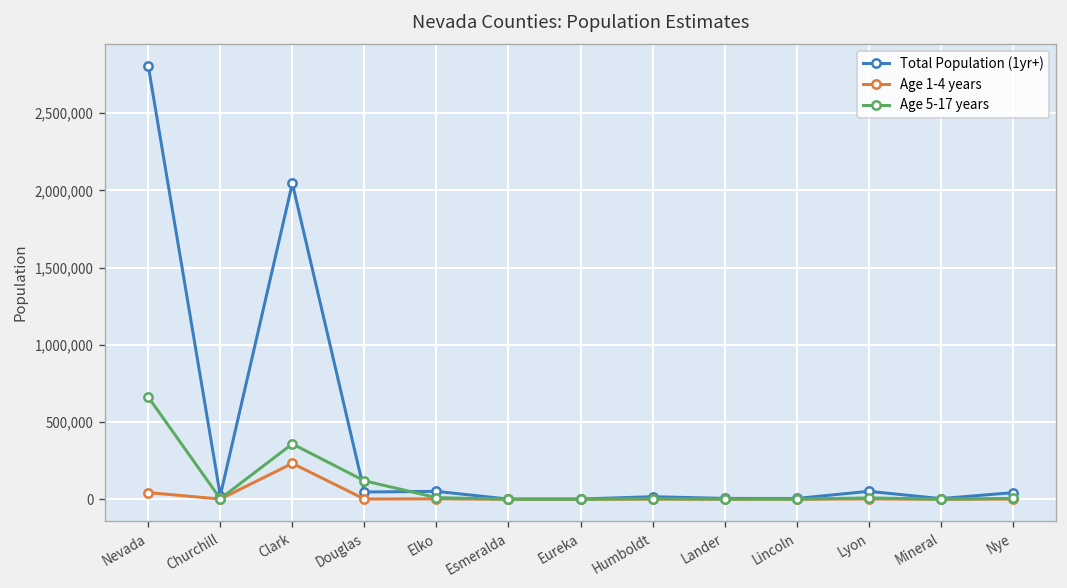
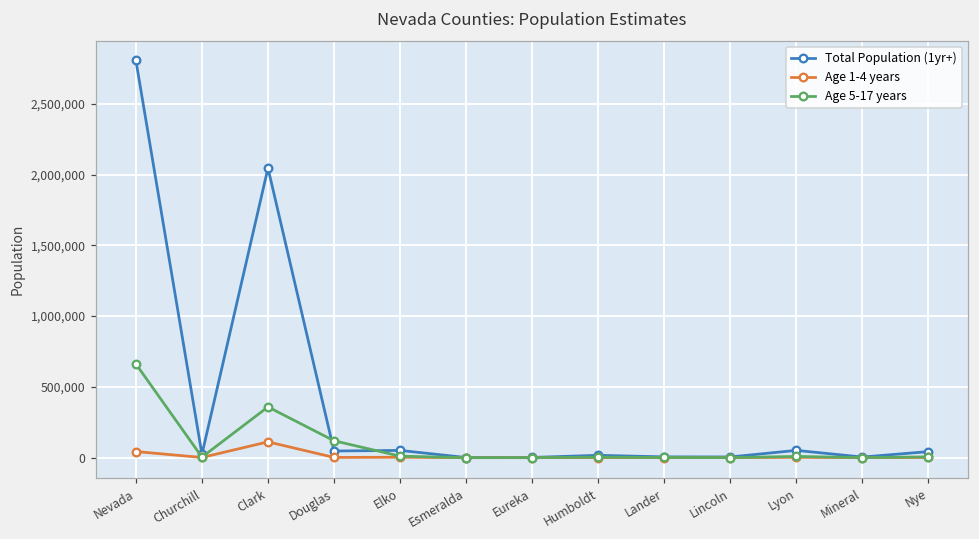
Age 1-4 years, Clark: 230,000 -> 110,000
